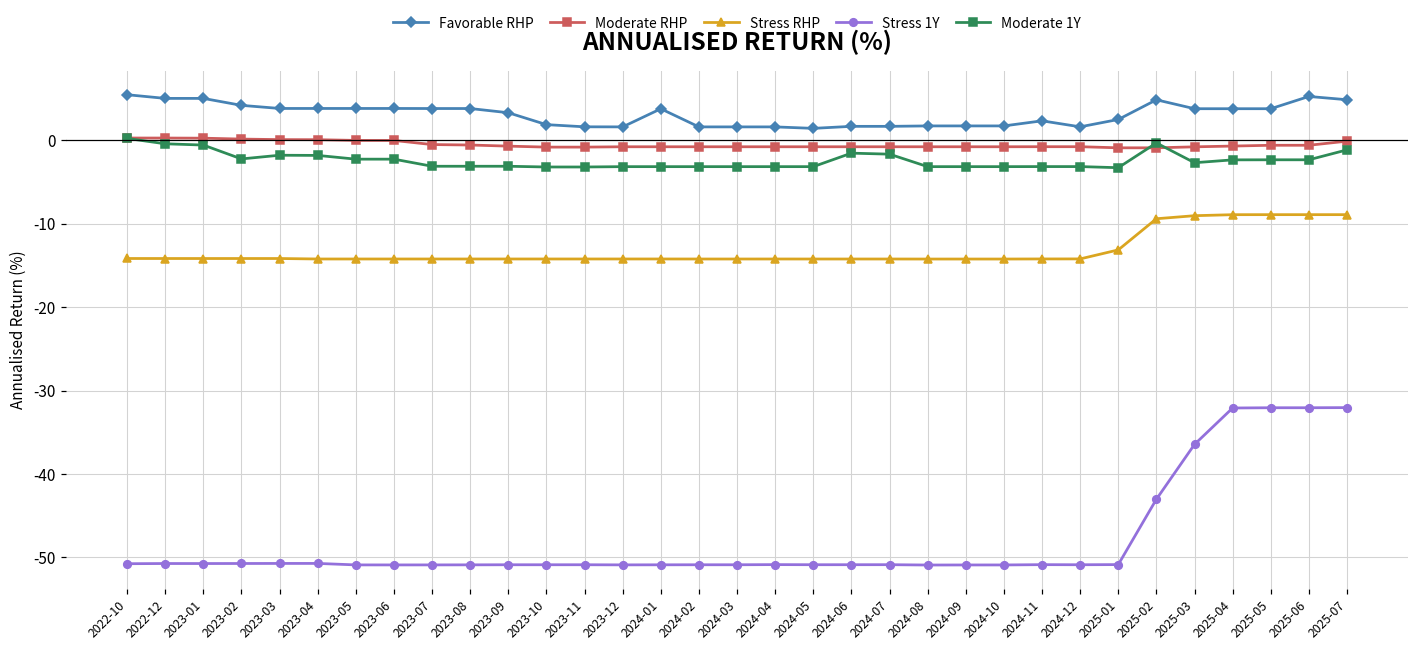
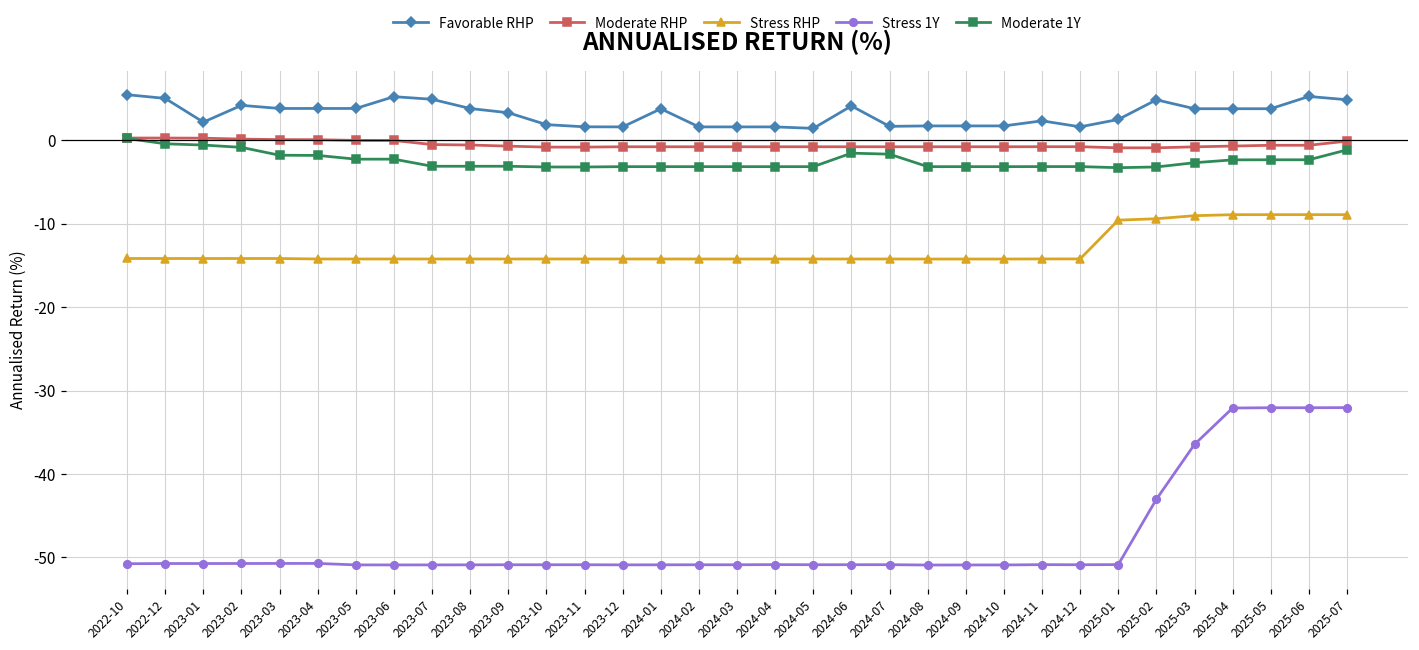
Favorable RHP, 2023-01: 5 -> 2
Moderate 1Y, 2023-02: -2 -> -1
Favorable RHP, 2023-06: 4 -> 5
Favorable RHP, 2023-07: 4 -> 5
Favorable RHP, 2024-06: 2 -> 4
Stress RHP, 2025-01: -13 -> -10
Moderate 1Y, 2025-02: 0 -> -3
